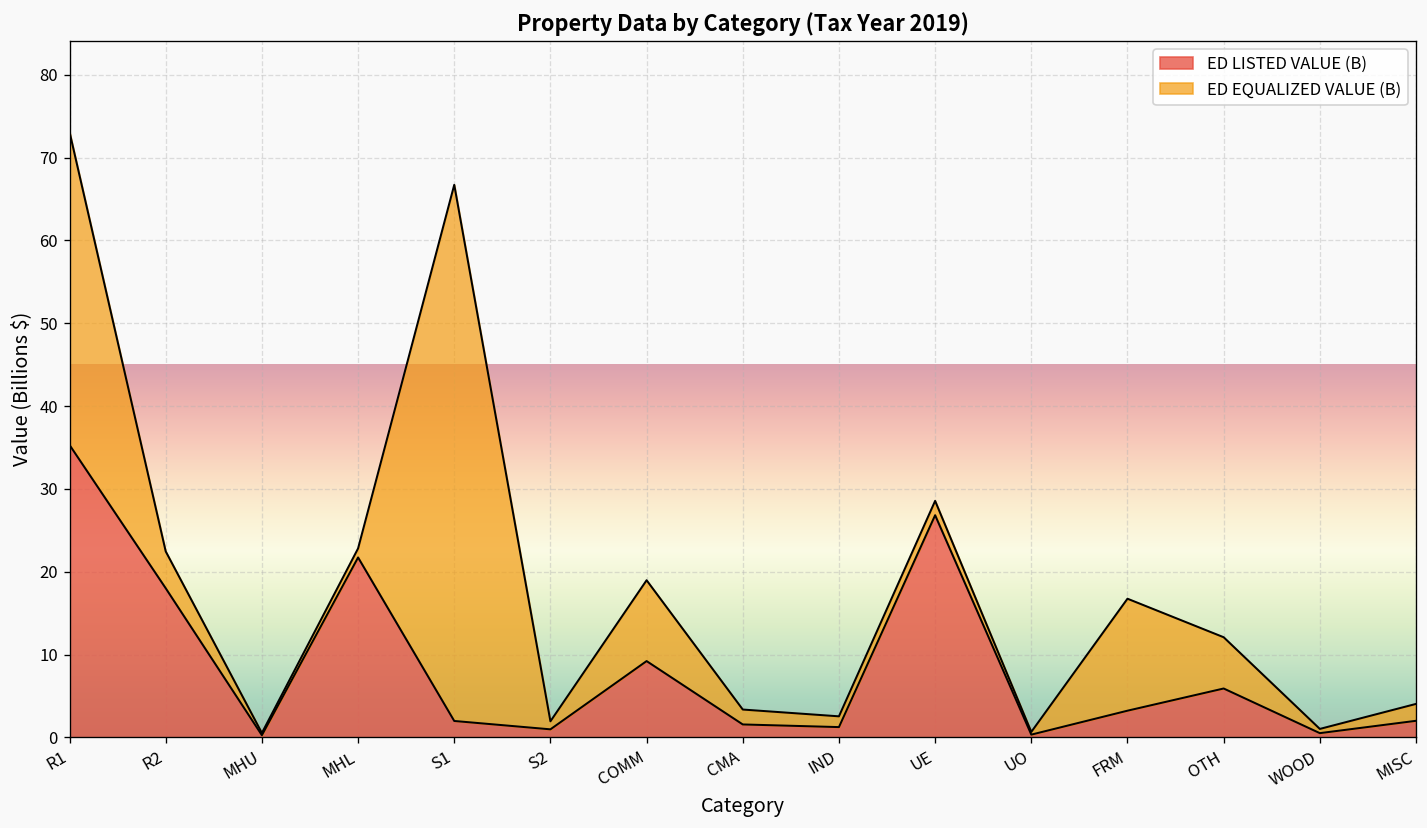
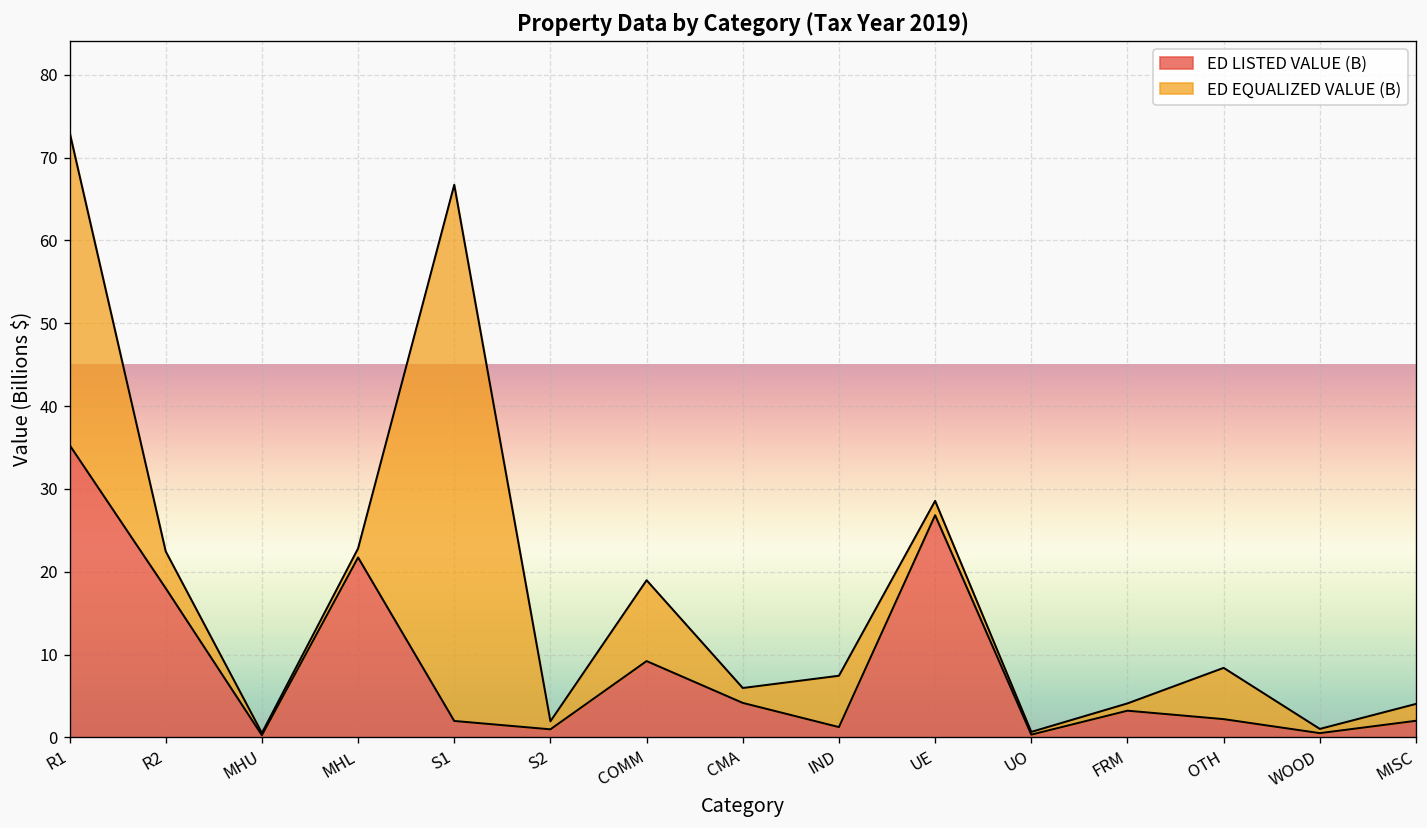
ED LISTED VALUE (B), CMA: 2 -> 4
ED EQUALIZED VALUE (B), IND: 1 -> 6
ED EQUALIZED VALUE (B), FRM: 14 -> 1
ED LISTED VALUE (B), OTH: 6 -> 2
